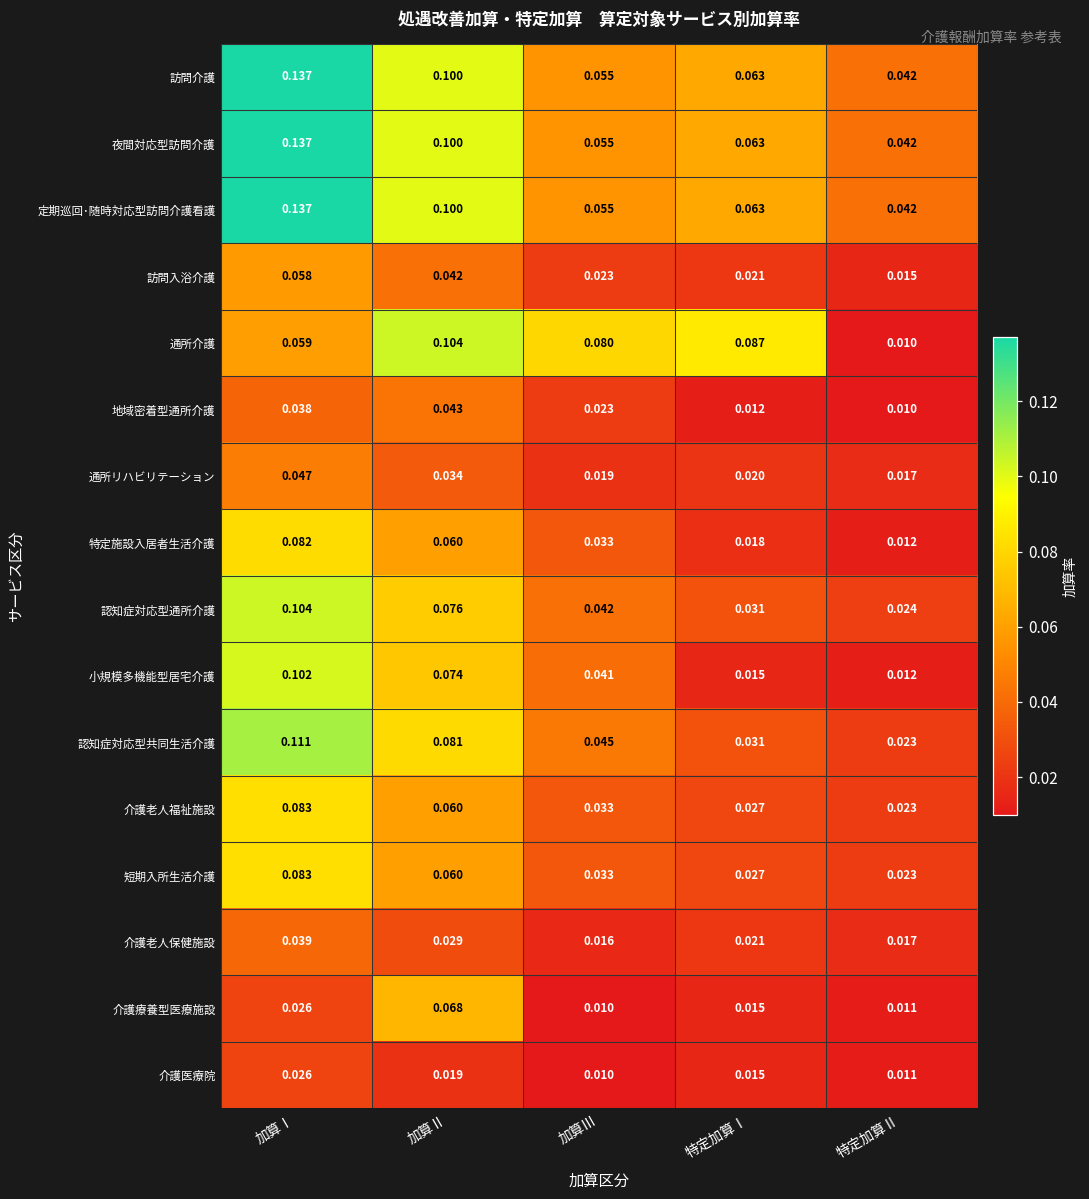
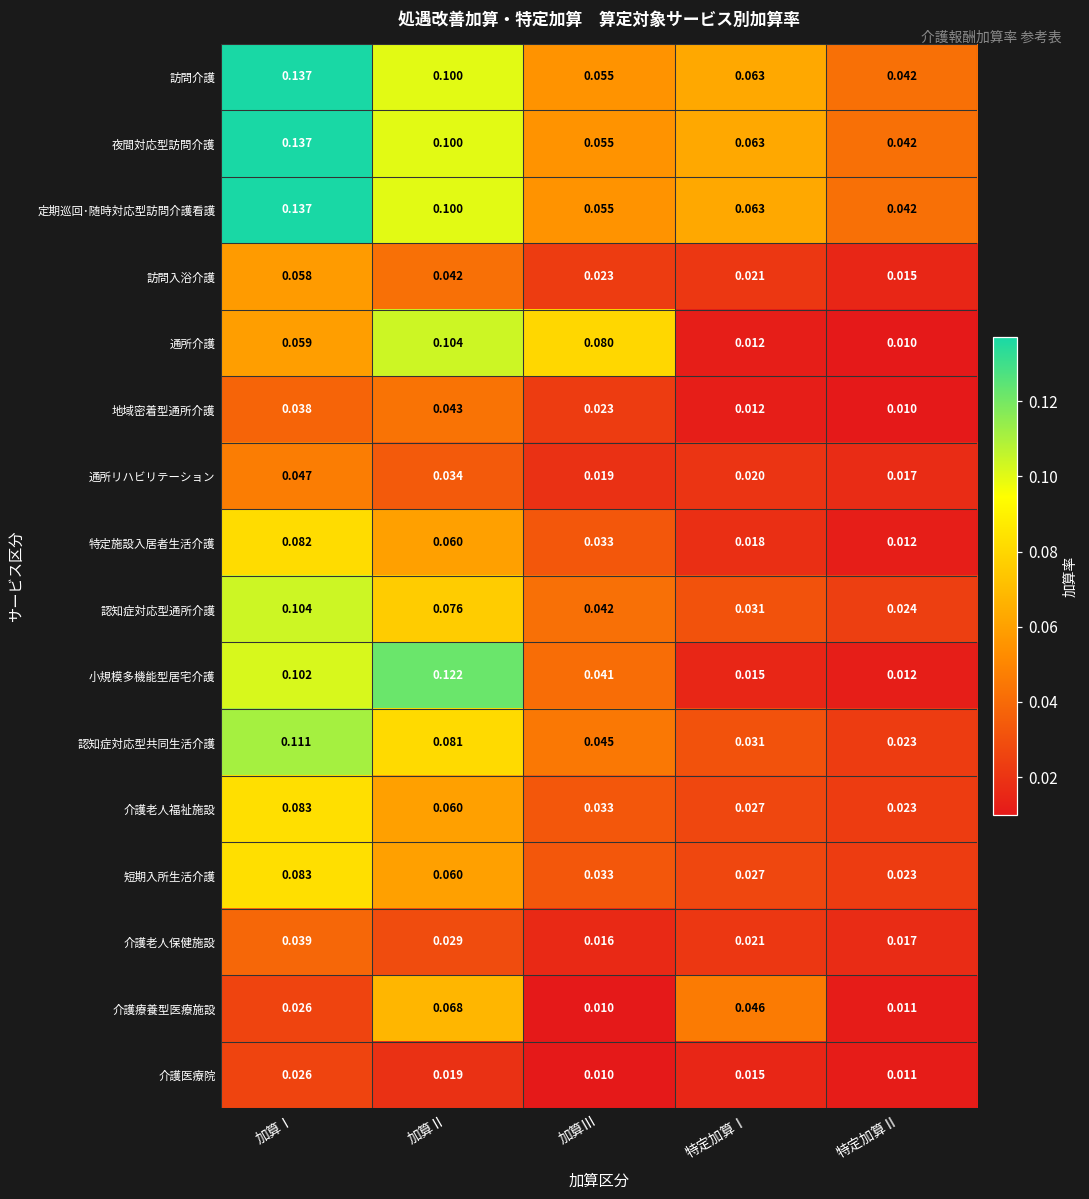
通所介護, 特定加算Ⅰ: 0.087 -> 0.012
小規模多機能型居宅介護, 加算Ⅱ: 0.074 -> 0.122
介護療養型医療施設, 特定加算Ⅰ: 0.015 -> 0.046
